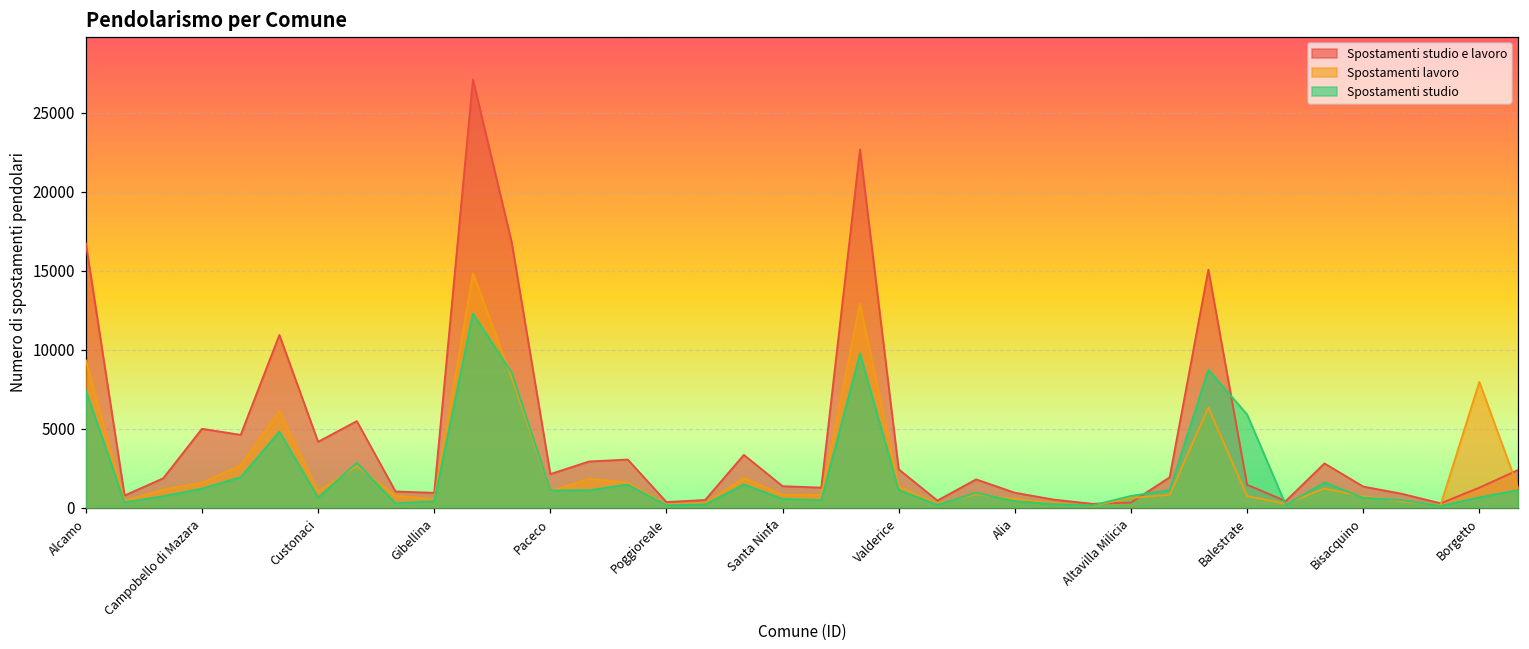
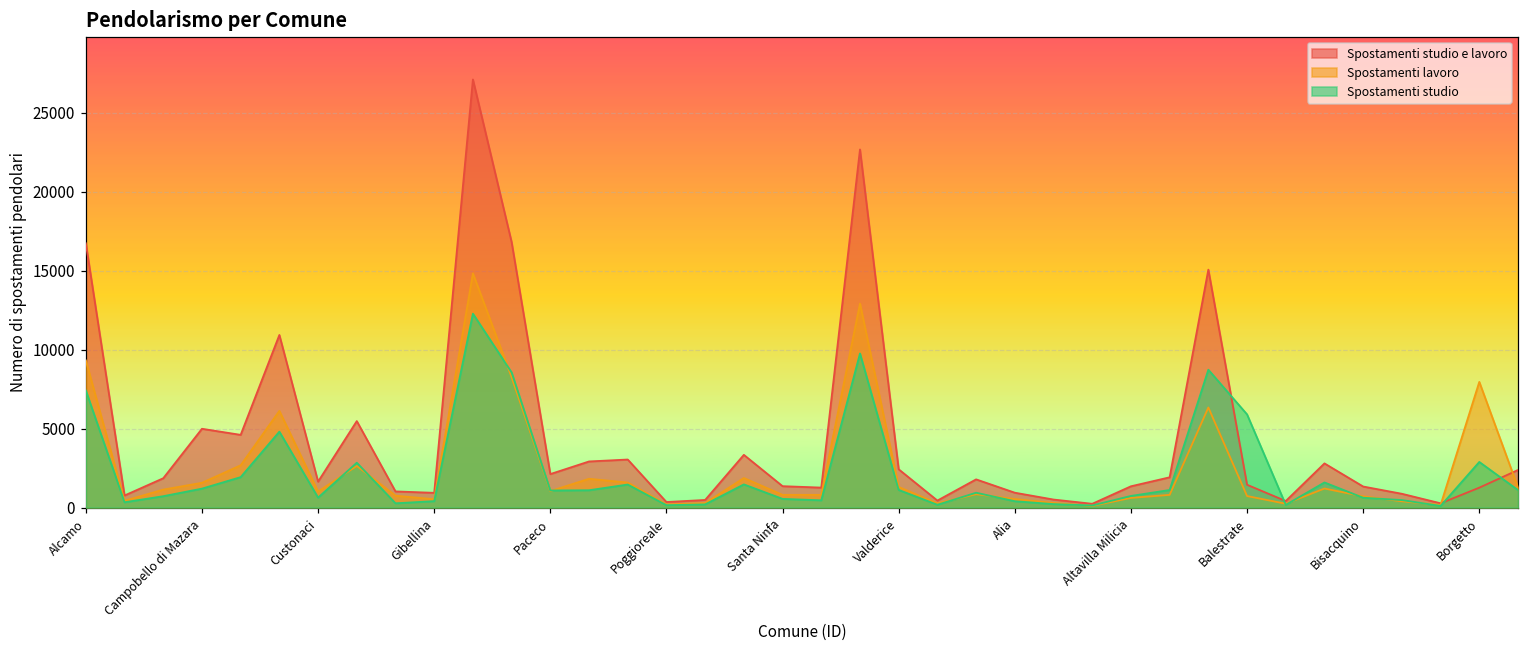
Spostamenti studio e lavoro, Custonaci: 4200 -> 1600
Spostamenti studio e lavoro, Altavilla Milicia: 300 -> 1300
Spostamenti studio, Borgetto: 600 -> 2900
